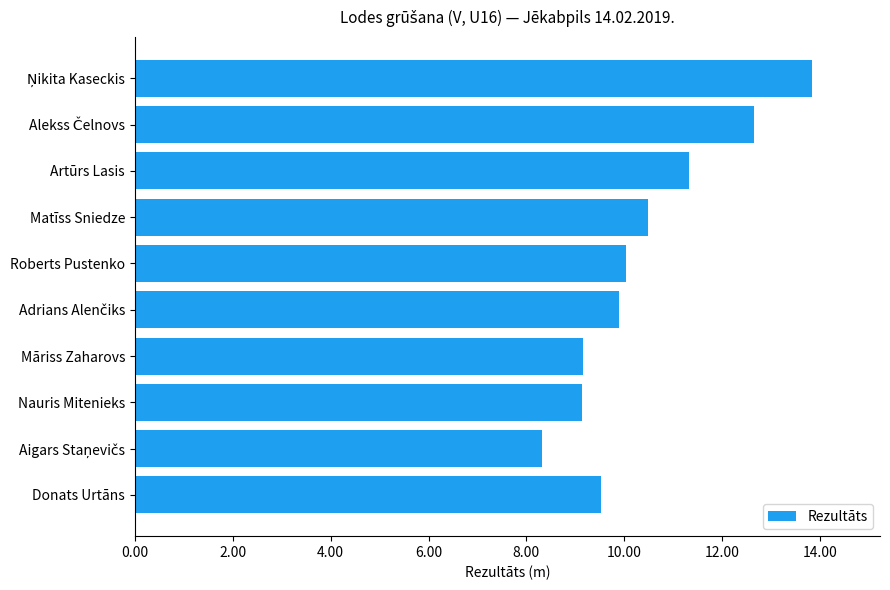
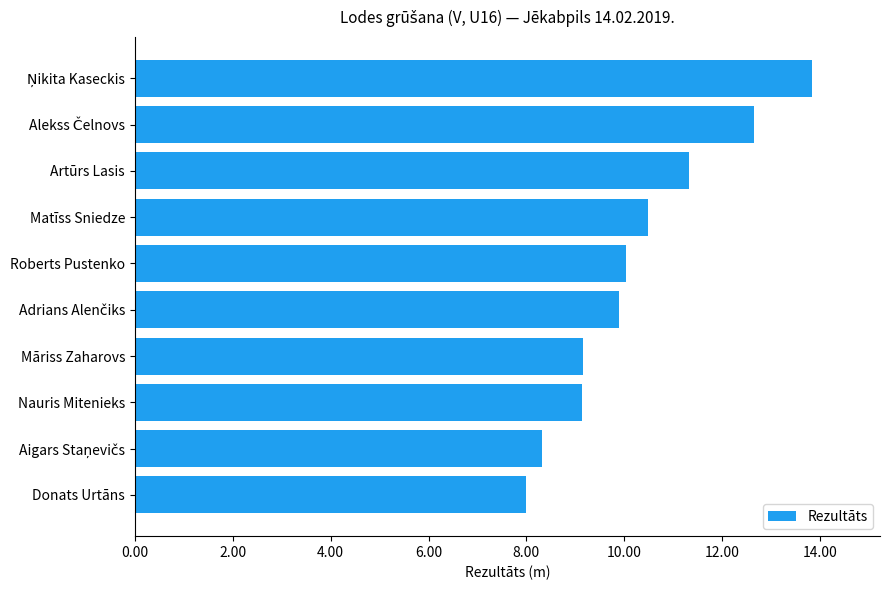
Donats Urtāns: 9.5 -> 8.0
